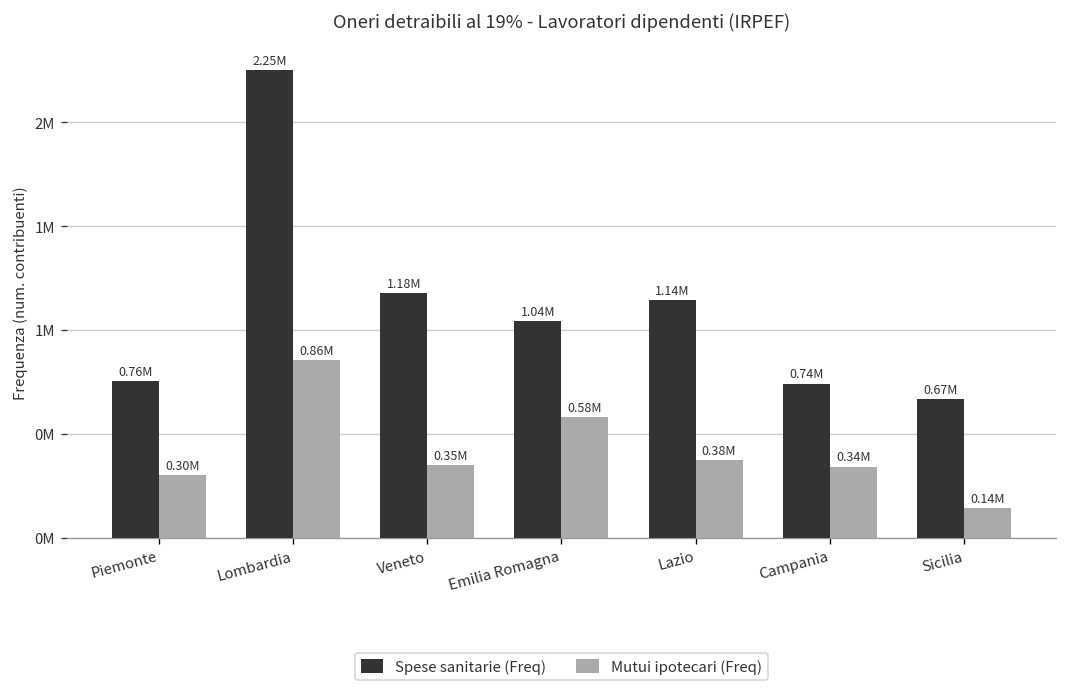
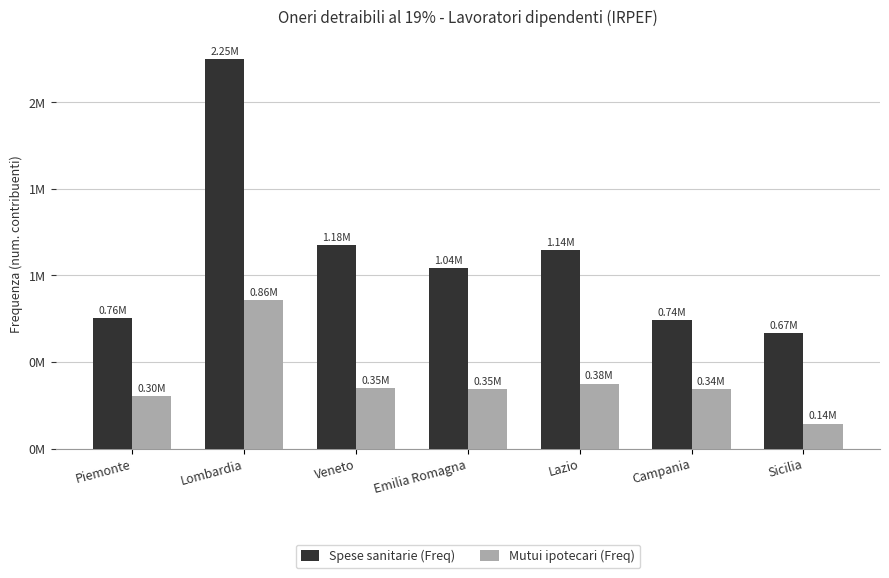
Mutui ipotecari (Freq), Emilia Romagna: 0.58M -> 0.35M
